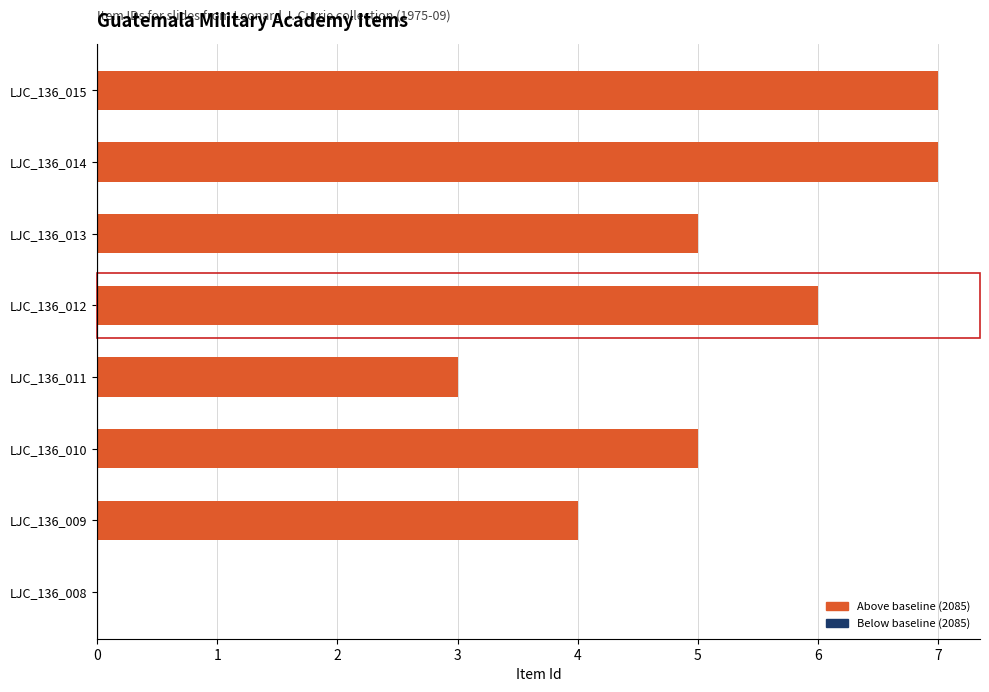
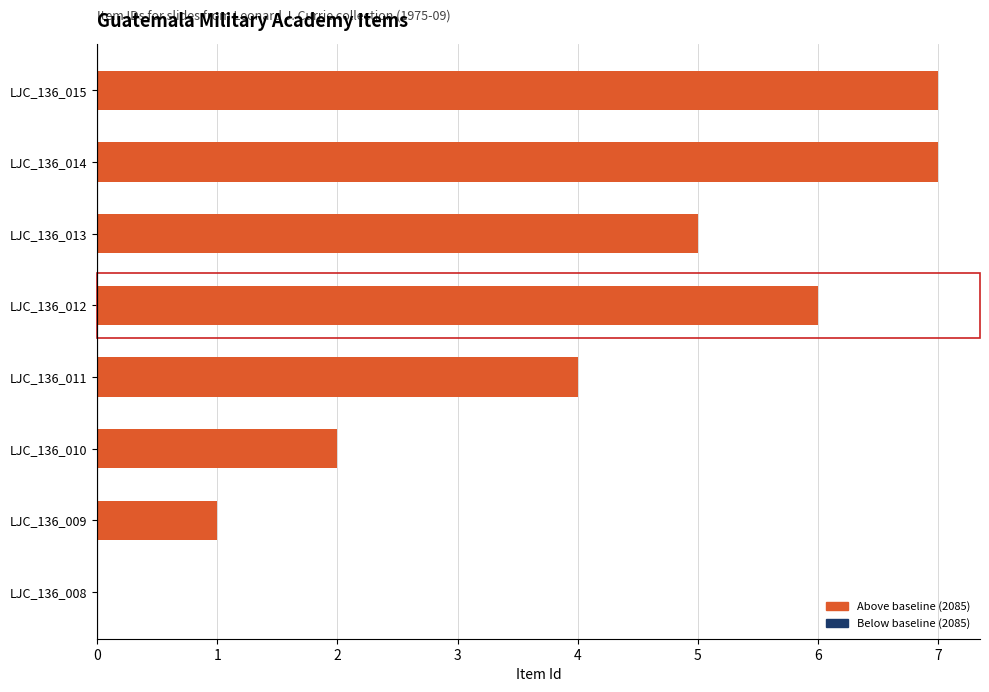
LJC_136_011: 3.00 -> 4.00
LJC_136_010: 5.00 -> 2.00
LJC_136_009: 4.00 -> 1.00
